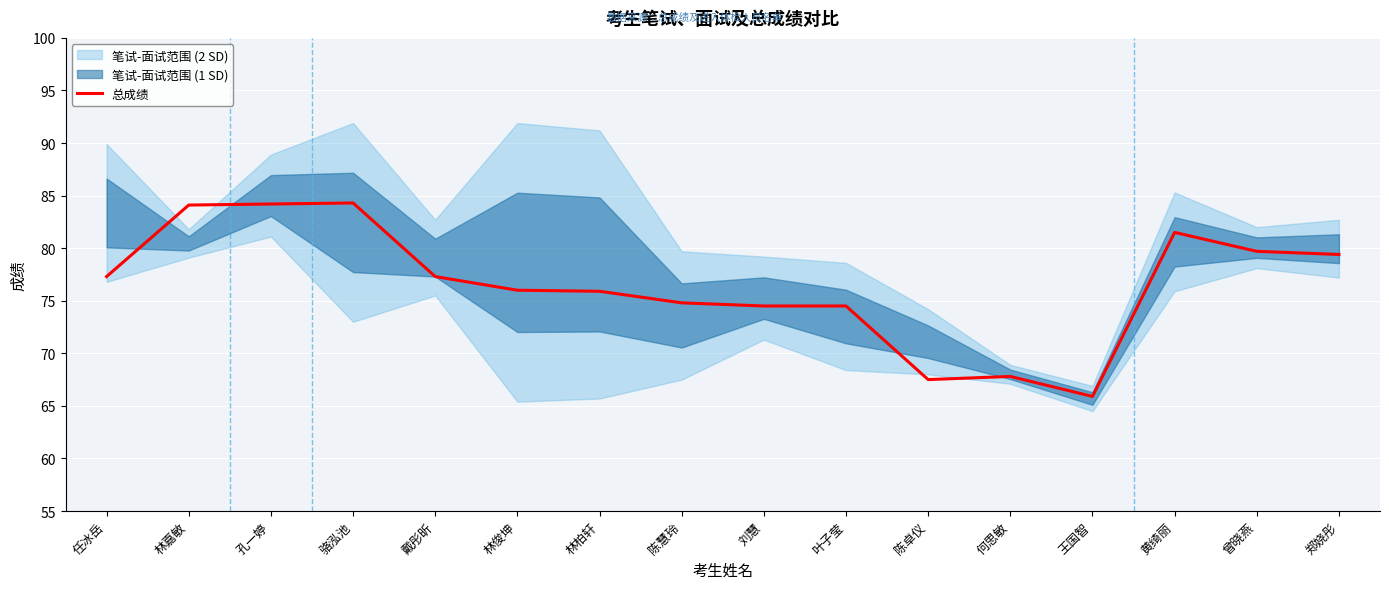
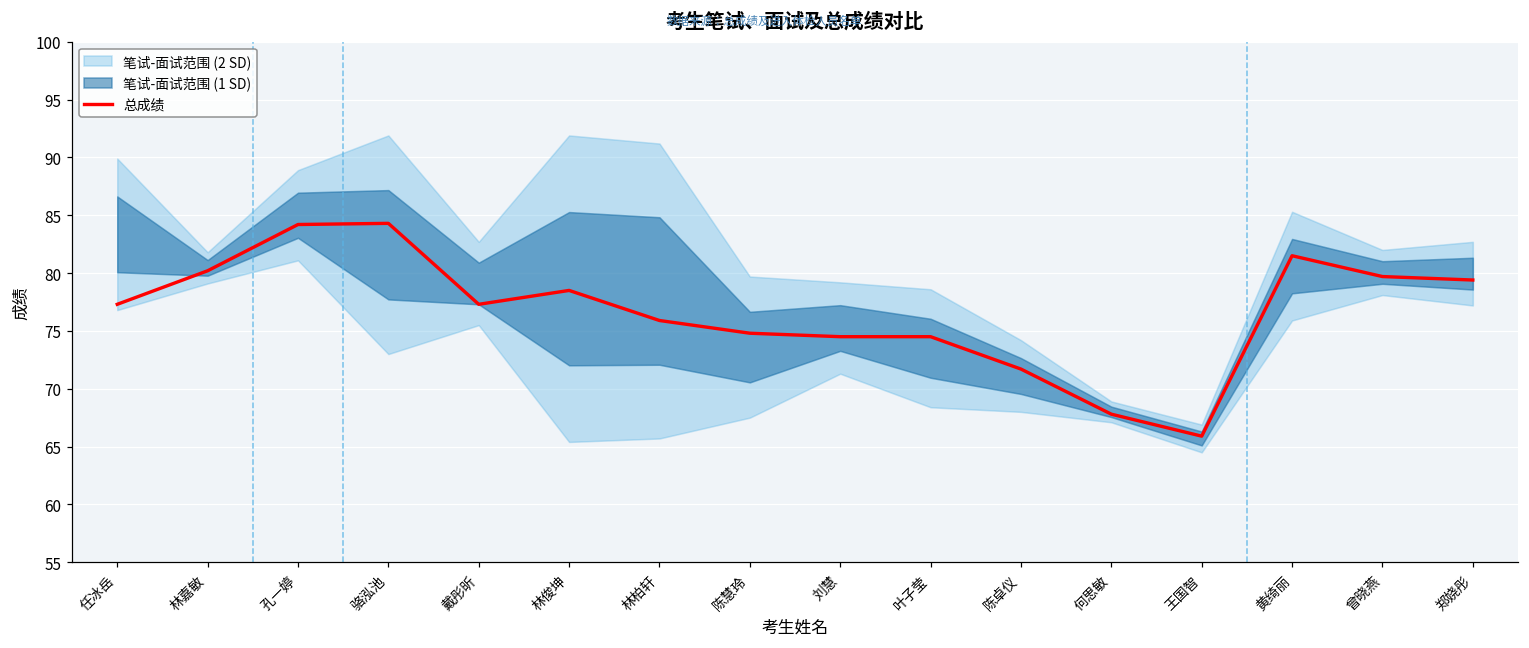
总成绩, 林嘉敏: 84.1 -> 80.2
总成绩, 林俊坤: 76.0 -> 78.5
总成绩, 陈卓仪: 67.5 -> 71.7
